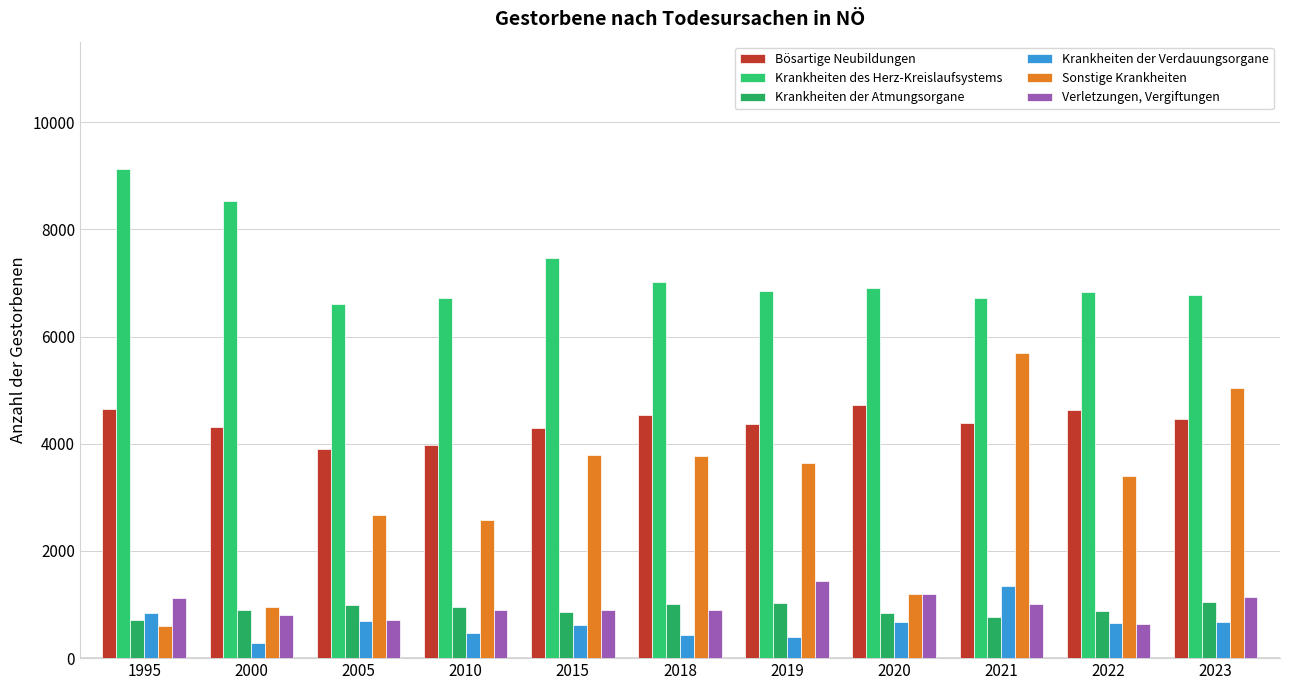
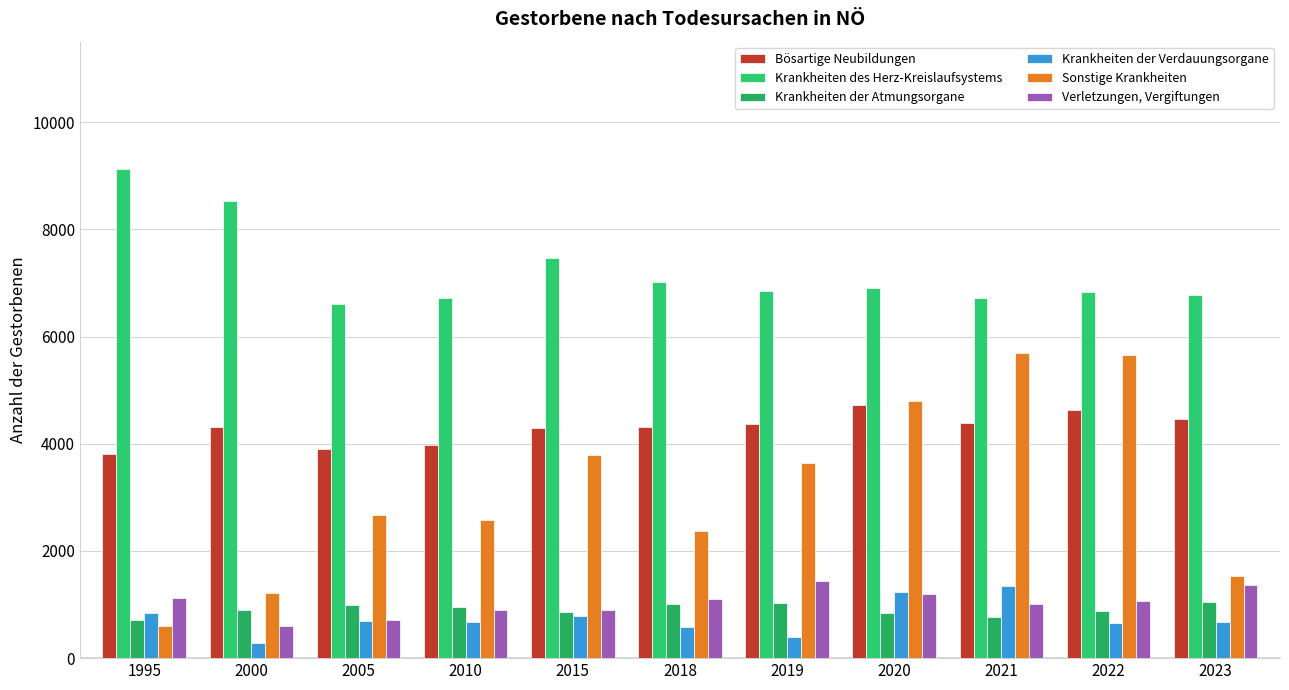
Bösartige Neubildungen, 1995: 4600 -> 3800
Sonstige Krankheiten, 2000: 1000 -> 1200
Verletzungen, Vergiftungen, 2000: 800 -> 600
Krankheiten der Verdauungsorgane, 2010: 500 -> 700
Krankheiten der Verdauungsorgane, 2015: 600 -> 800
Bösartige Neubildungen, 2018: 4500 -> 4300
Krankheiten der Verdauungsorgane, 2018: 400 -> 600
Sonstige Krankheiten, 2018: 3800 -> 2400
Verletzungen, Vergiftungen, 2018: 900 -> 1100
Krankheiten der Verdauungsorgane, 2020: 700 -> 1200
Sonstige Krankheiten, 2020: 1200 -> 4800
Sonstige Krankheiten, 2022: 3400 -> 5700
Verletzungen, Vergiftungen, 2022: 600 -> 1100
Sonstige Krankheiten, 2023: 5000 -> 1500
Verletzungen, Vergiftungen, 2023: 1100 -> 1400
